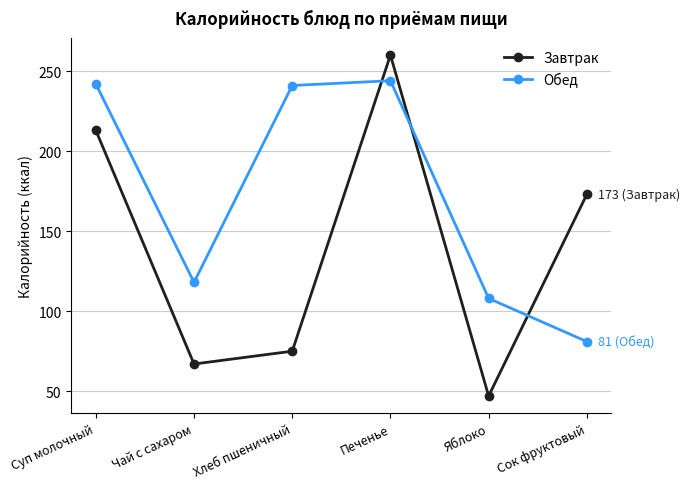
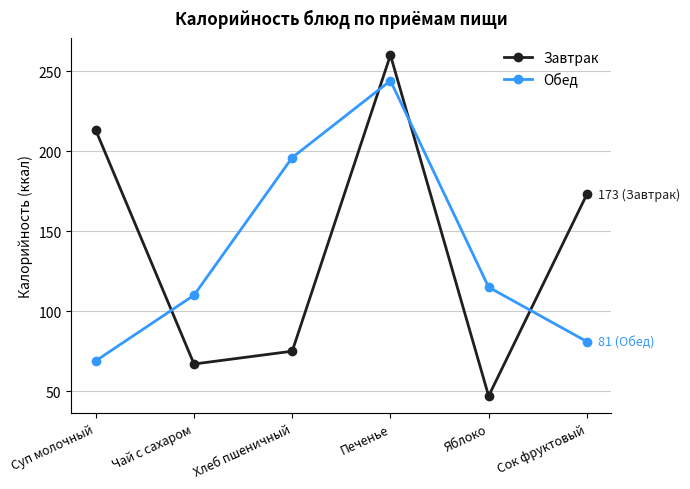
Обед, Суп молочный: 242 -> 69
Обед, Чай с сахаром: 118 -> 110
Обед, Хлеб пшеничный: 241 -> 196
Обед, Яблоко: 108 -> 115
